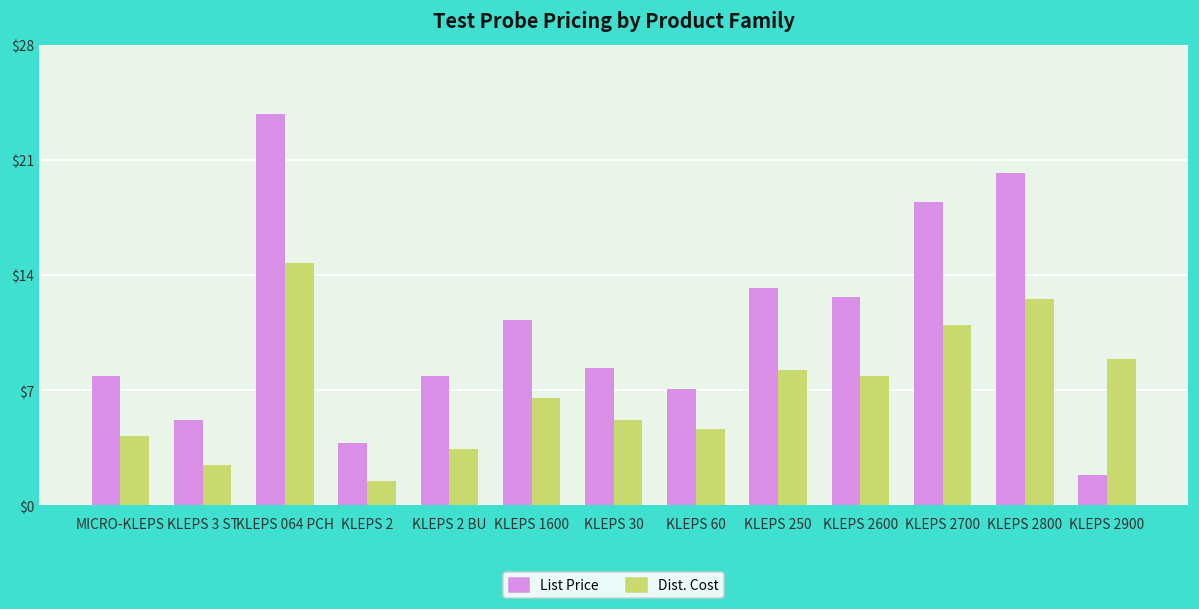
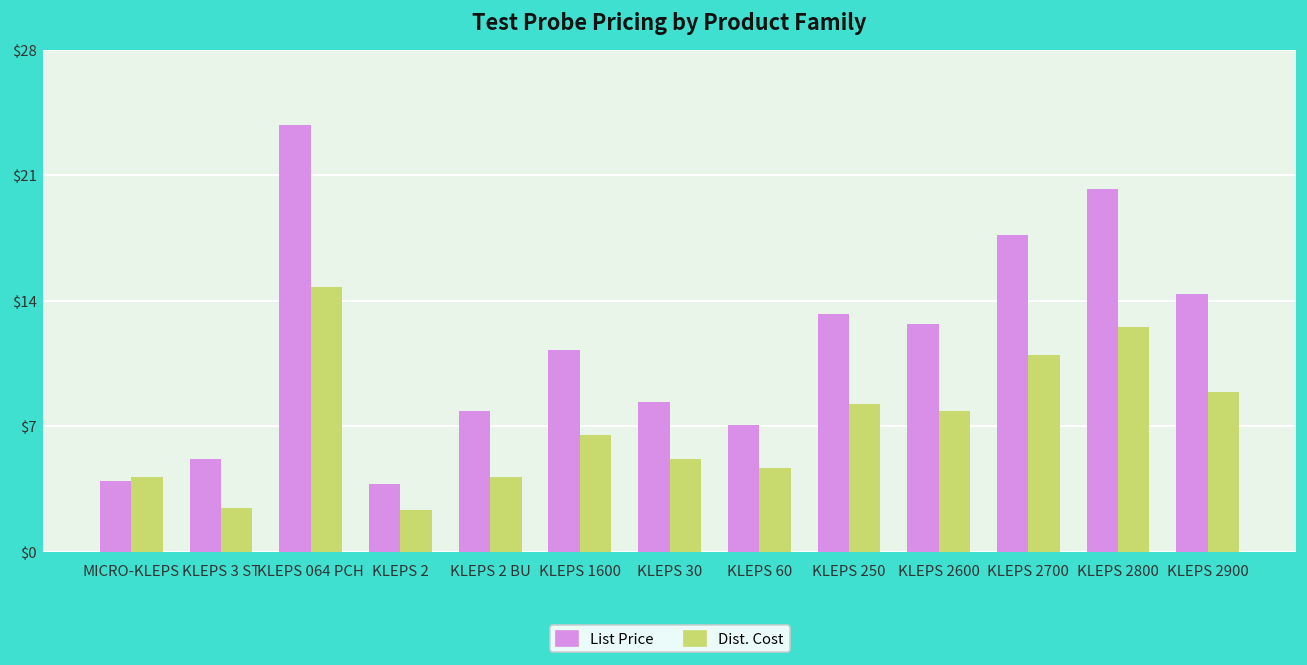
List Price, MICRO-KLEPS: $7.9 -> $3.9
Dist. Cost, KLEPS 2: $1.5 -> $2.4
Dist. Cost, KLEPS 2 BU: $3.4 -> $4.2
List Price, KLEPS 2700: $18.4 -> $17.7
List Price, KLEPS 2900: $1.9 -> $14.4
